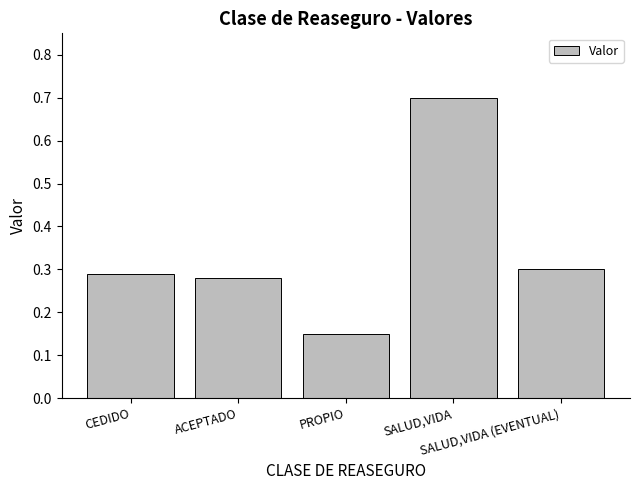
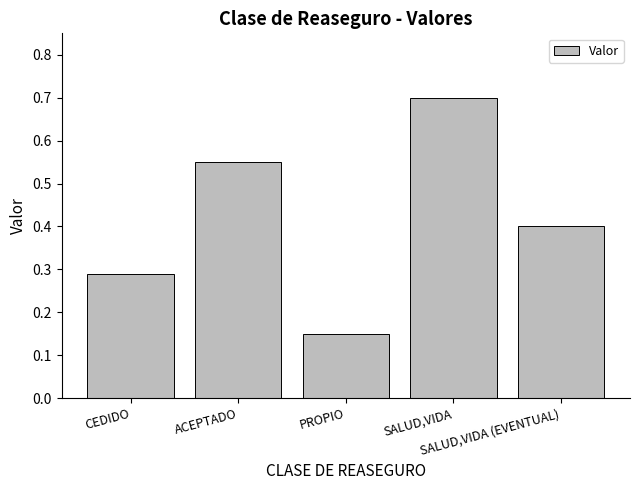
ACEPTADO: 0.28 -> 0.55
SALUD,VIDA (EVENTUAL): 0.3 -> 0.4
